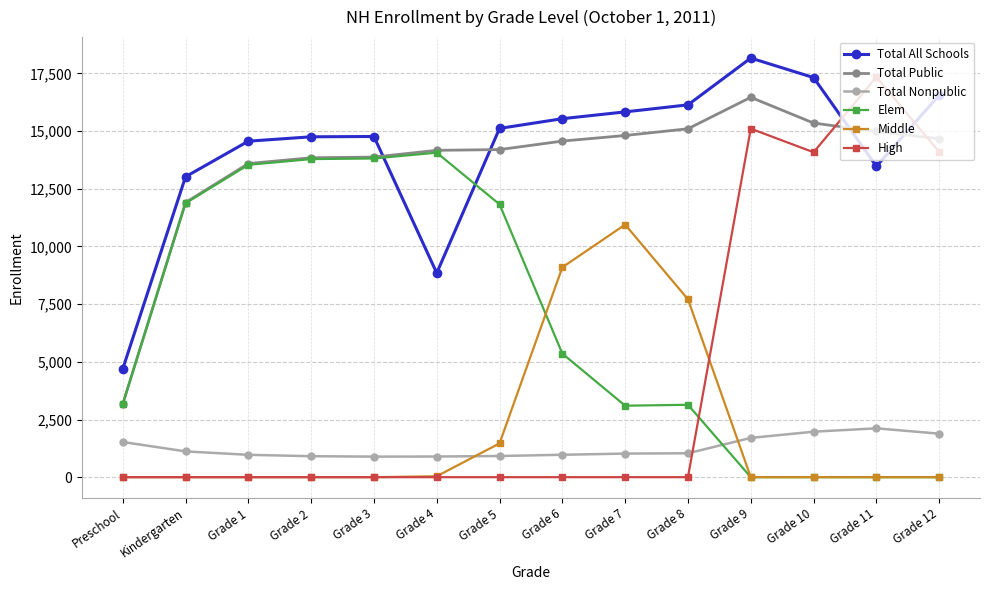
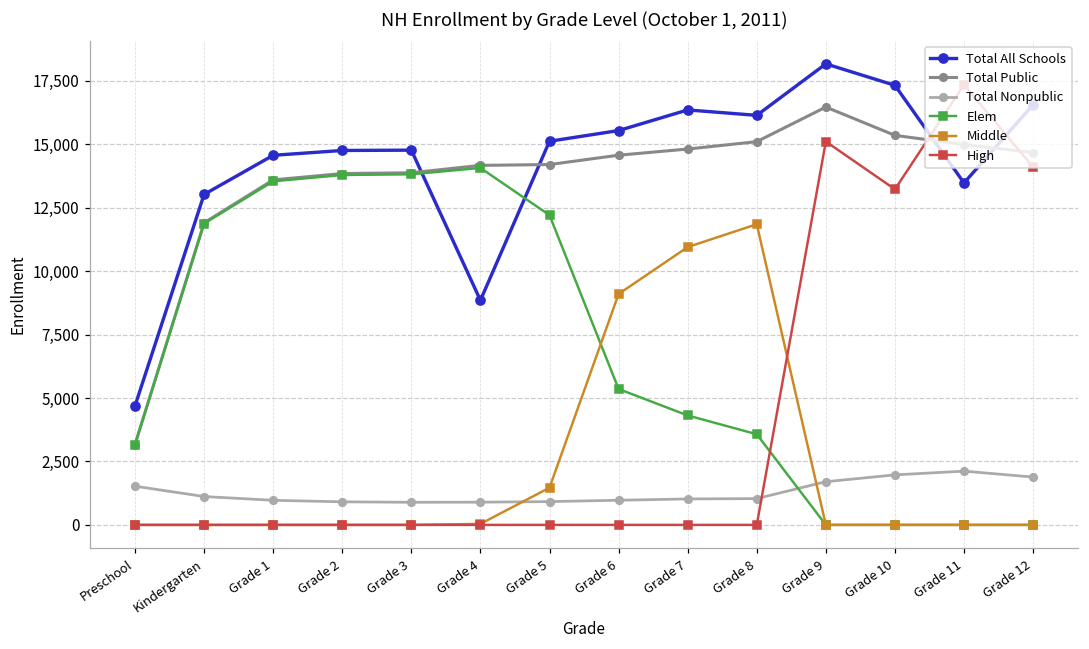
Elem, Grade 5: 11,800 -> 12,200
Total All Schools, Grade 7: 15,800 -> 16,400
Elem, Grade 7: 3,100 -> 4,300
Elem, Grade 8: 3,100 -> 3,600
Middle, Grade 8: 7,700 -> 11,800
High, Grade 10: 14,100 -> 13,200
